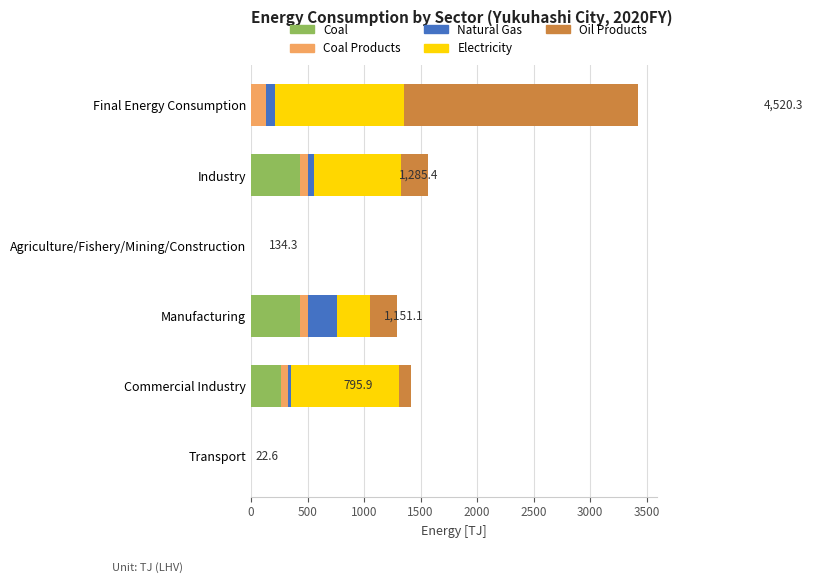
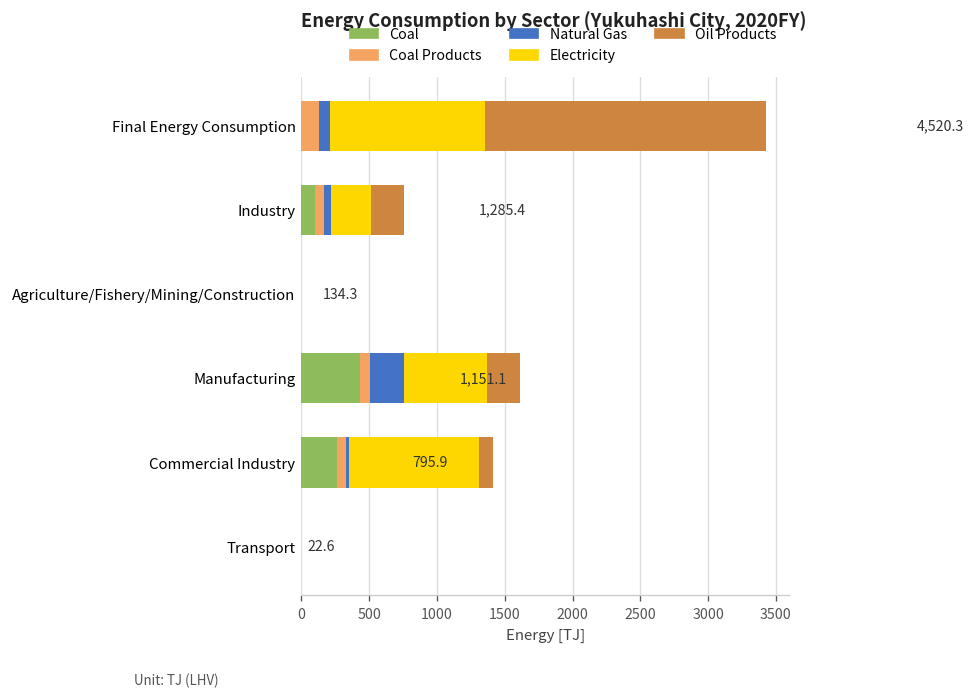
Coal, Industry: 430 -> 100
Electricity, Industry: 770 -> 290
Electricity, Manufacturing: 290 -> 610
